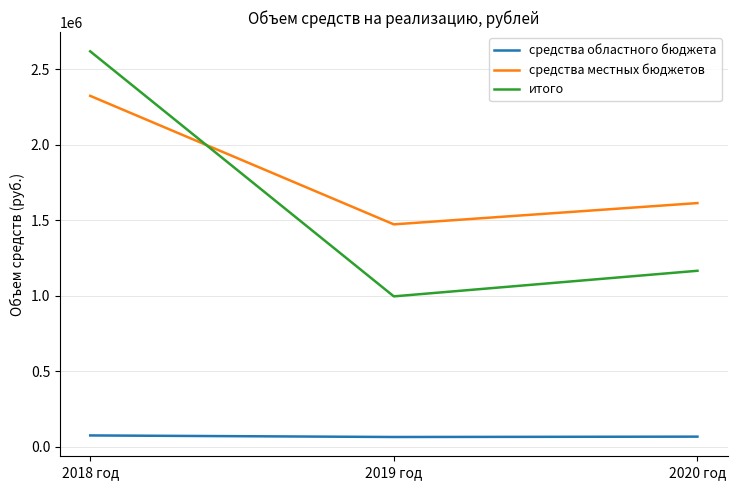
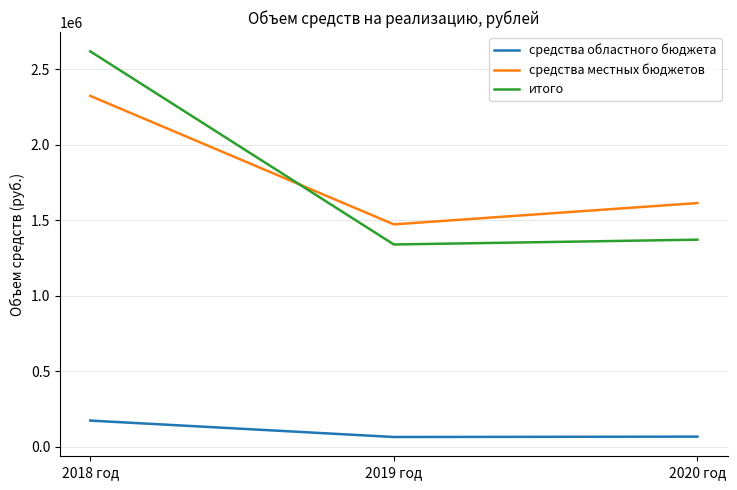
средства областного бюджета, 2018 год: 80000 -> 170000
итого, 2019 год: 1000000 -> 1340000
итого, 2020 год: 1160000 -> 1370000
